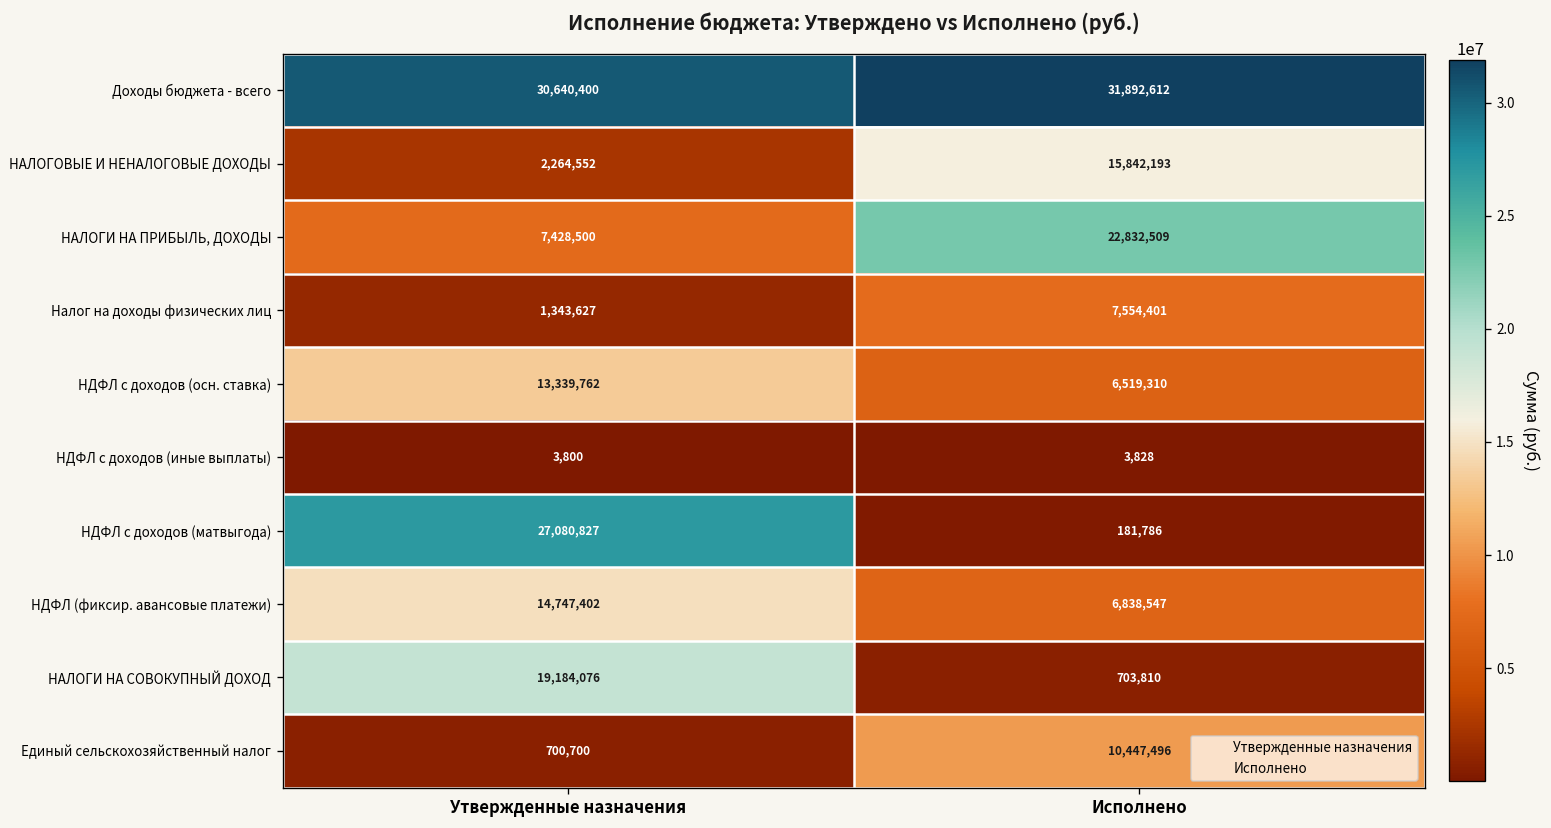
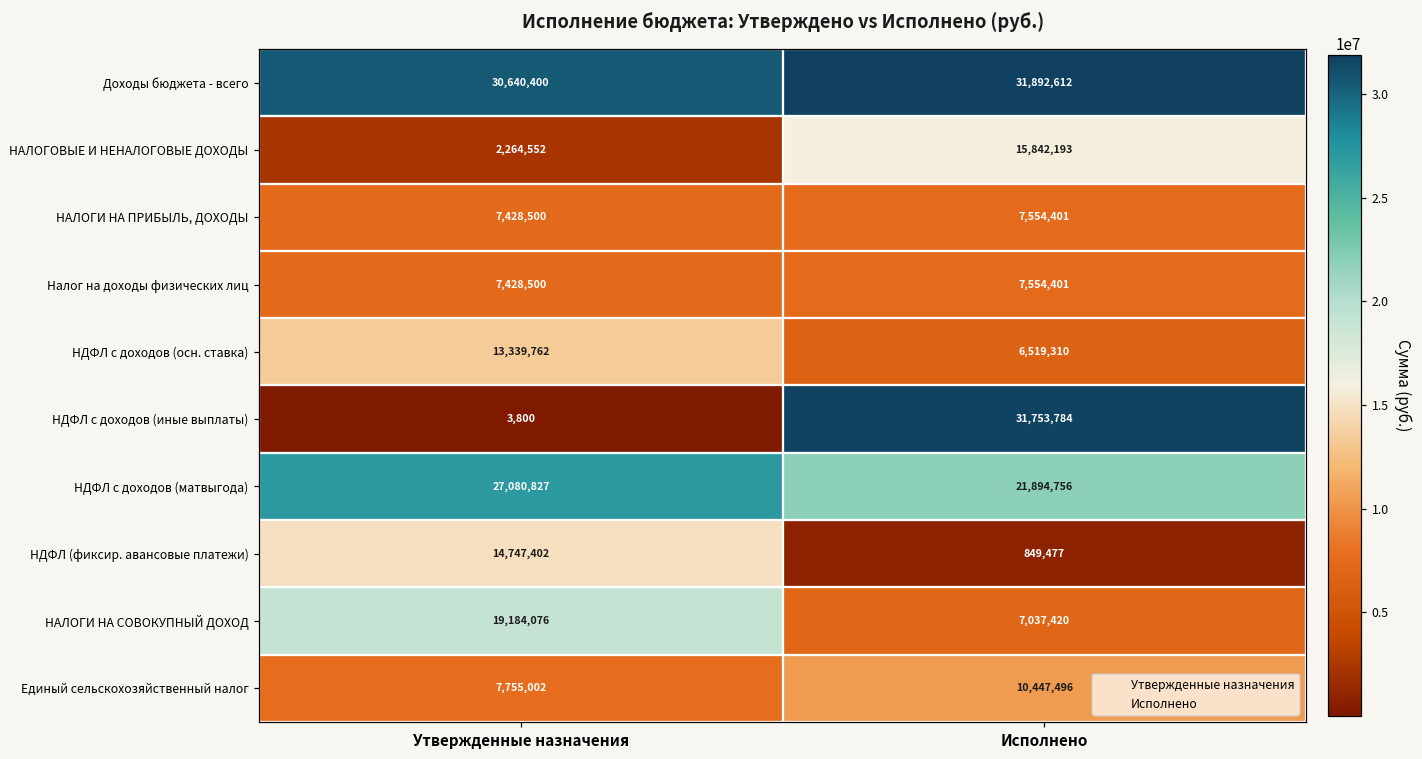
НАЛОГИ НА ПРИБЫЛЬ, ДОХОДЫ, Исполнено: 22,832,509 -> 7,554,401
Налог на доходы физических лиц, Утвержденные назначения: 1,343,627 -> 7,428,500
НДФЛ с доходов (иные выплаты), Исполнено: 3,828 -> 31,753,784
НДФЛ с доходов (матвыгода), Исполнено: 181,786 -> 21,894,756
НДФЛ (фиксир. авансовые платежи), Исполнено: 6,838,547 -> 849,477
НАЛОГИ НА СОВОКУПНЫЙ ДОХОД, Исполнено: 703,810 -> 7,037,420
Единый сельскохозяйственный налог, Утвержденные назначения: 700,700 -> 7,755,002
